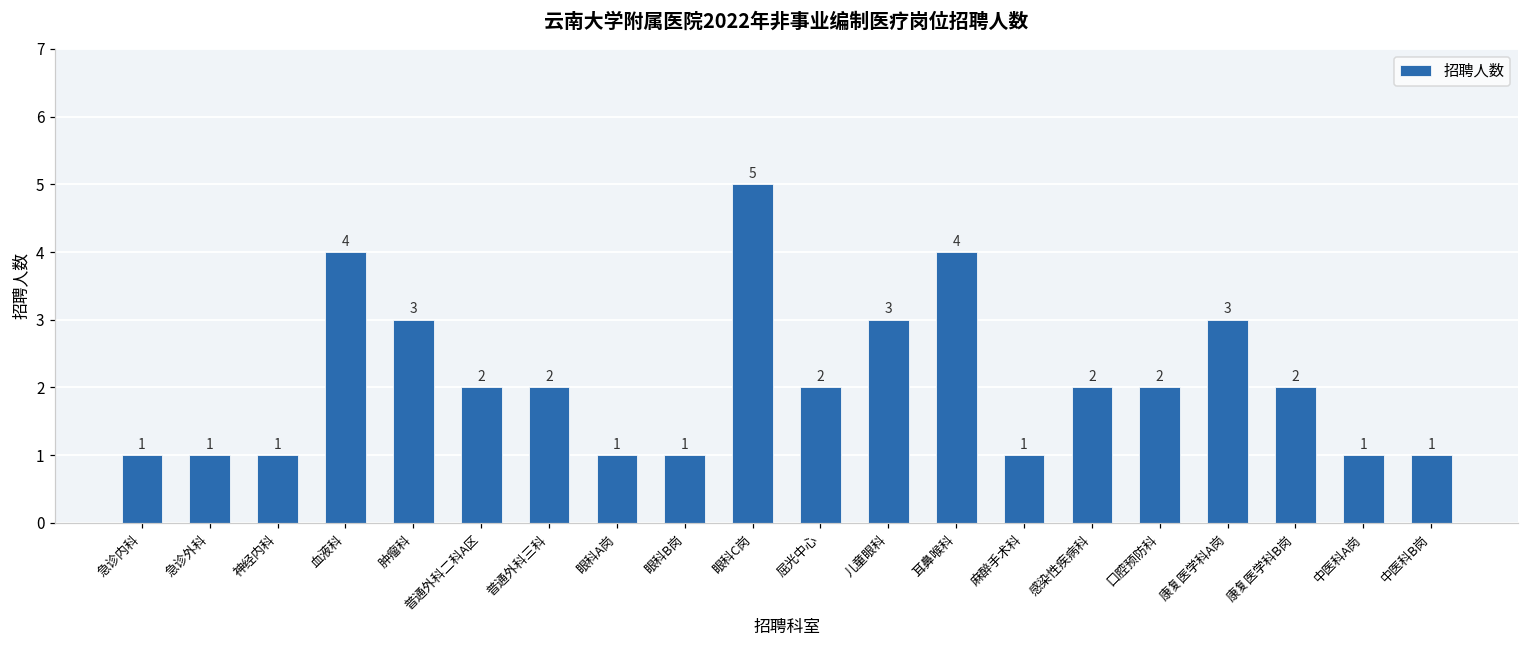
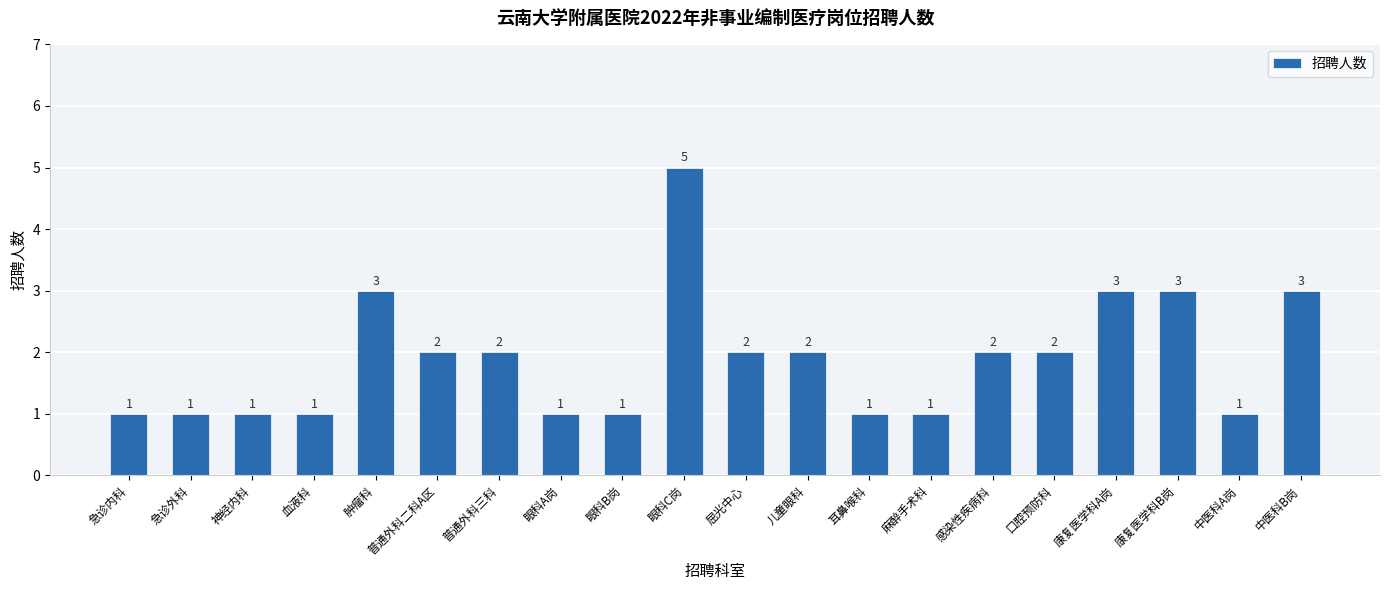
血液科: 4 -> 1
儿童眼科: 3 -> 2
耳鼻喉科: 4 -> 1
康复医学科B岗: 2 -> 3
中医科B岗: 1 -> 3
